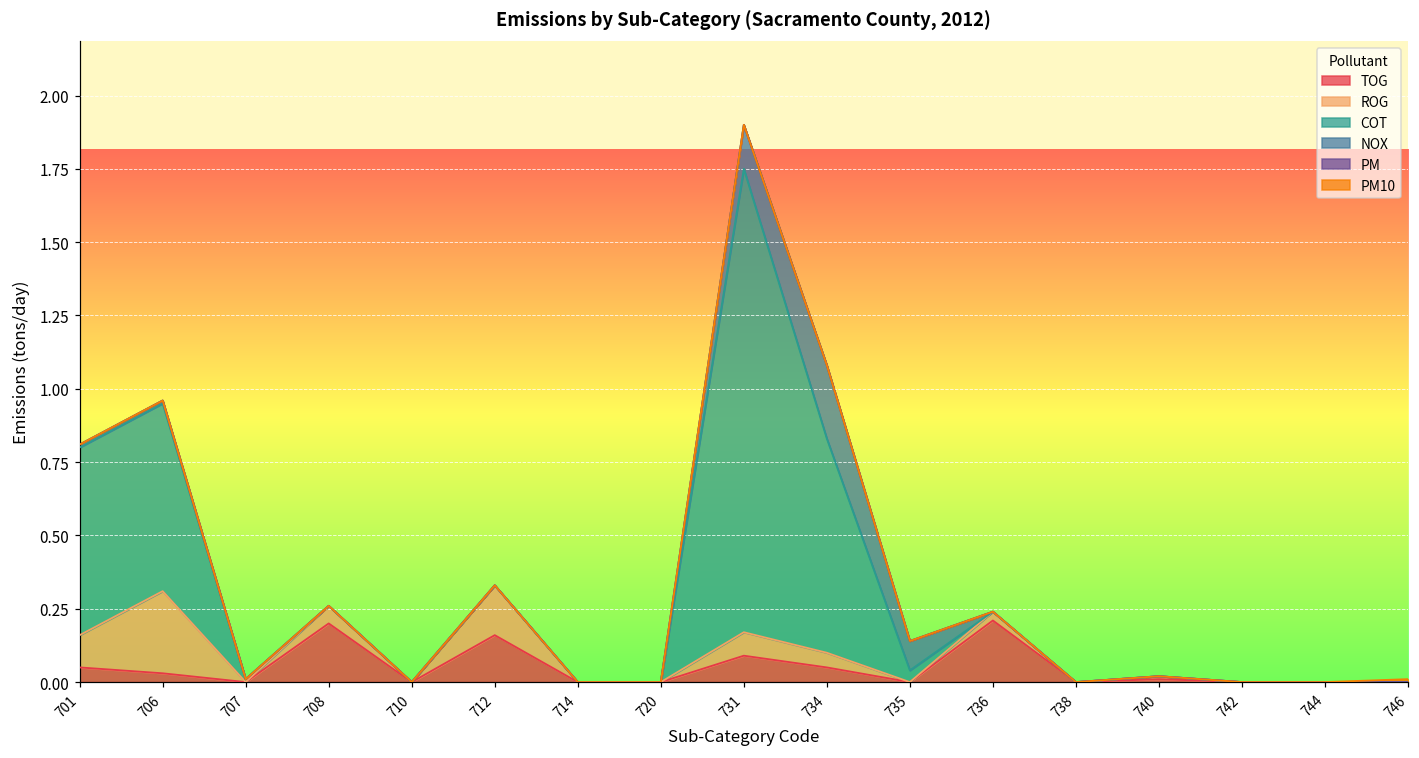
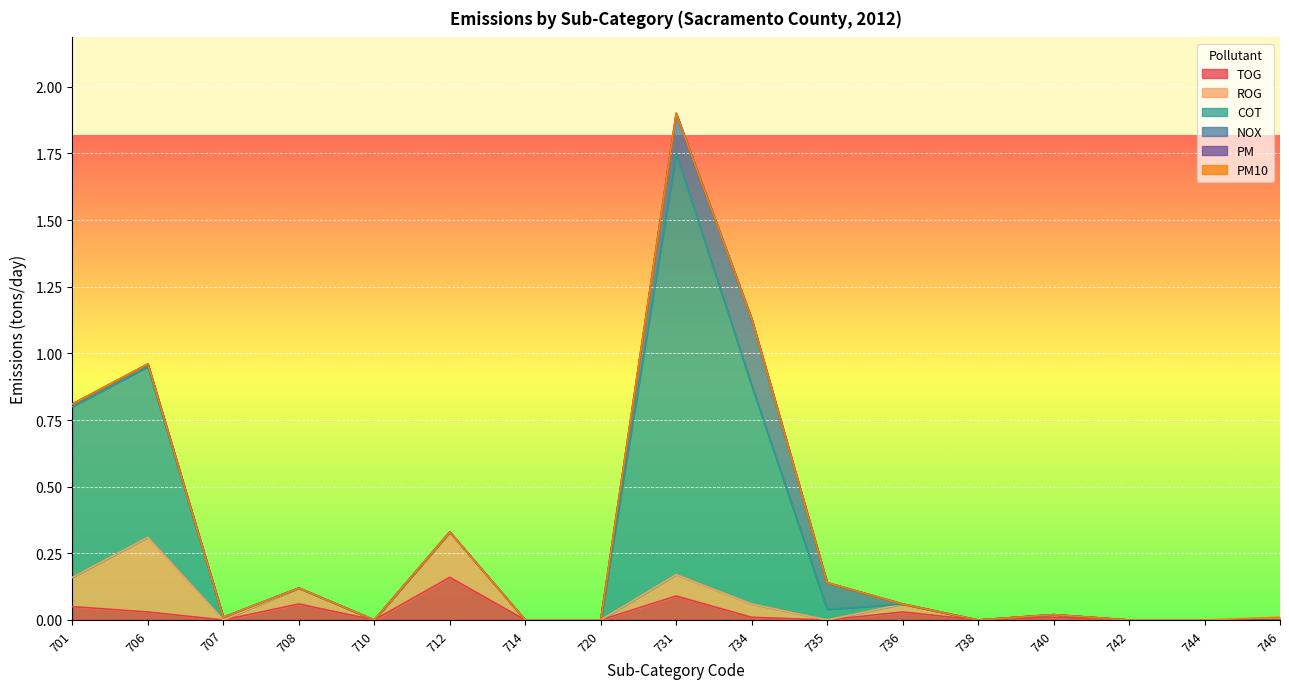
TOG, 708: 0.20 -> 0.06
TOG, 734: 0.05 -> 0.01
COT, 734: 0.73 -> 0.82
TOG, 736: 0.21 -> 0.03
